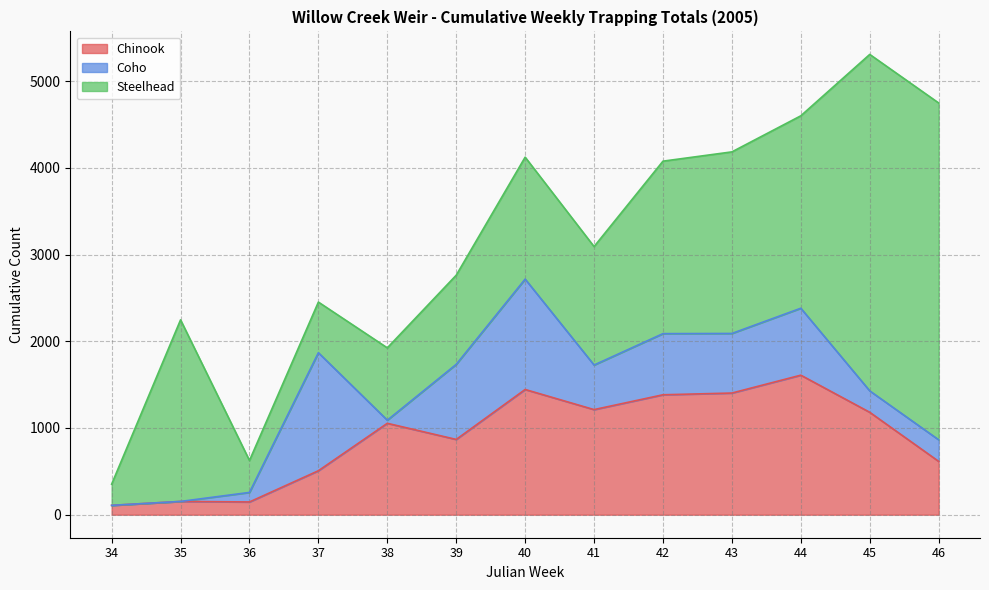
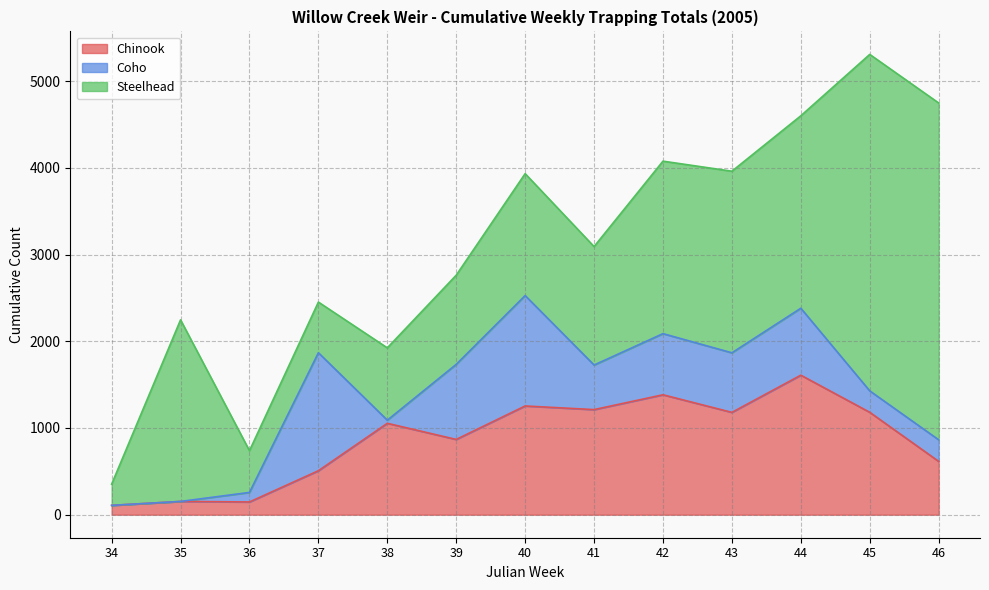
Steelhead, 36: 400 -> 500
Chinook, 40: 1400 -> 1300
Chinook, 43: 1400 -> 1200
